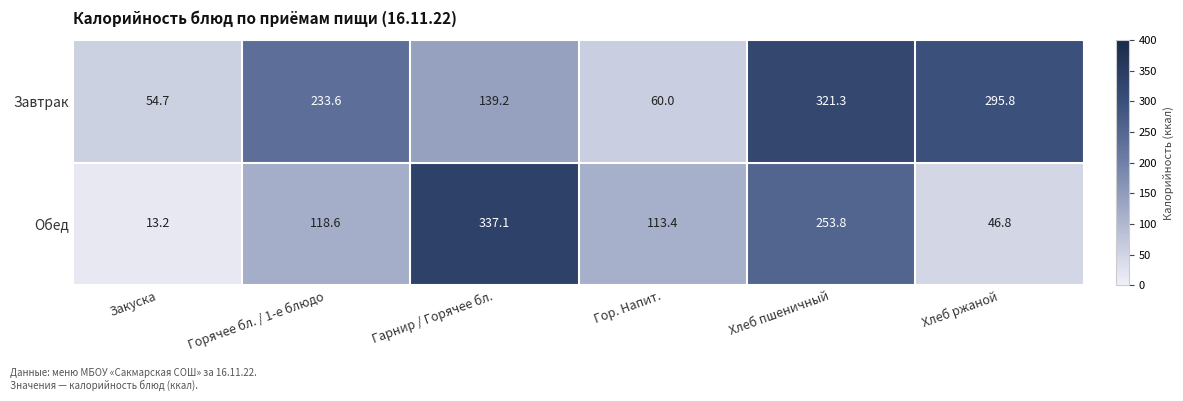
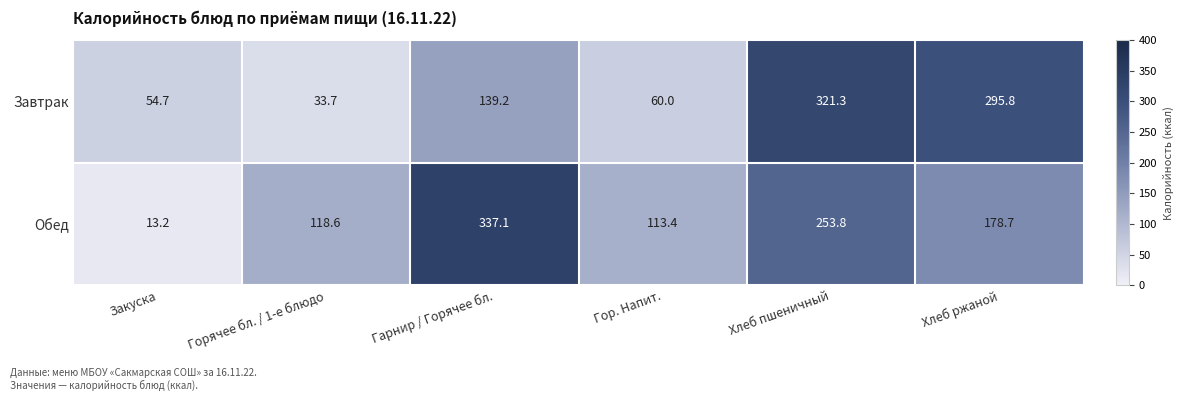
Завтрак, Горячее бл. / 1-е блюдо: 233.6 -> 33.7
Обед, Хлеб ржаной: 46.8 -> 178.7
